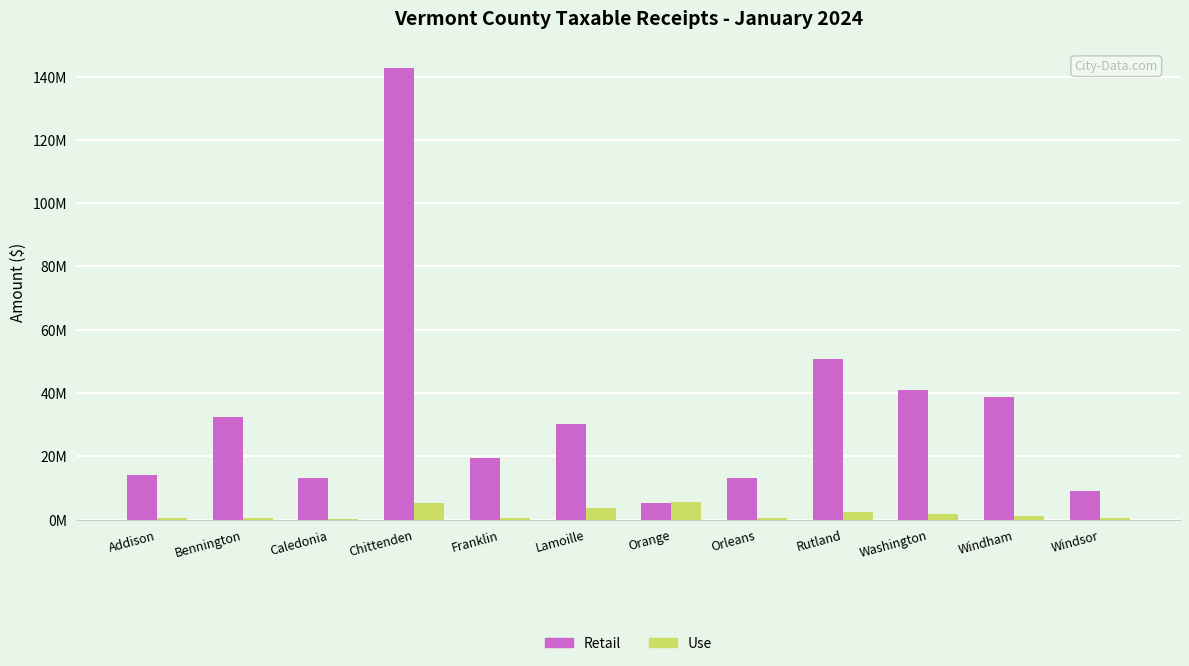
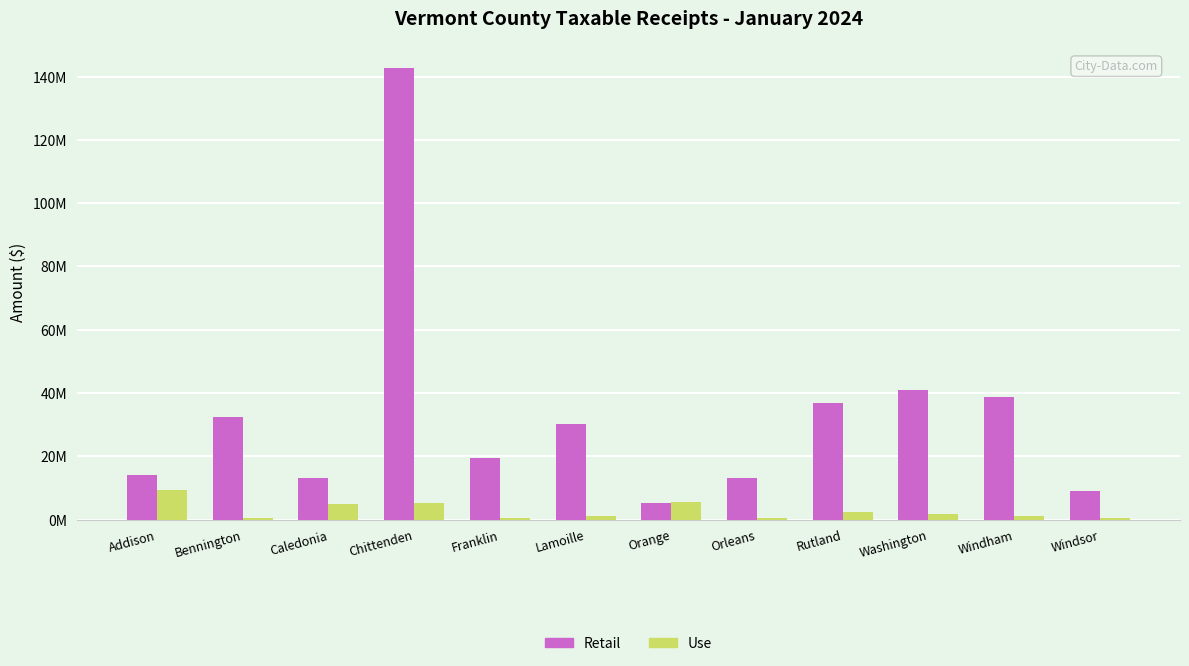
Use, Addison: 0 -> 9000000
Use, Caledonia: 0 -> 5000000
Use, Lamoille: 4000000 -> 1000000
Retail, Rutland: 51000000 -> 37000000
